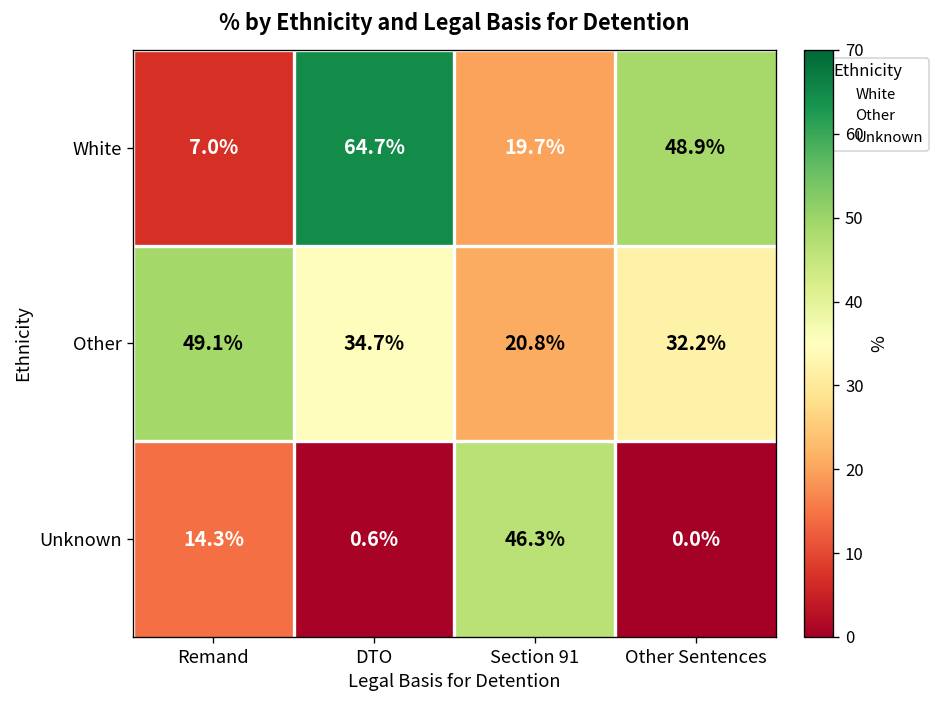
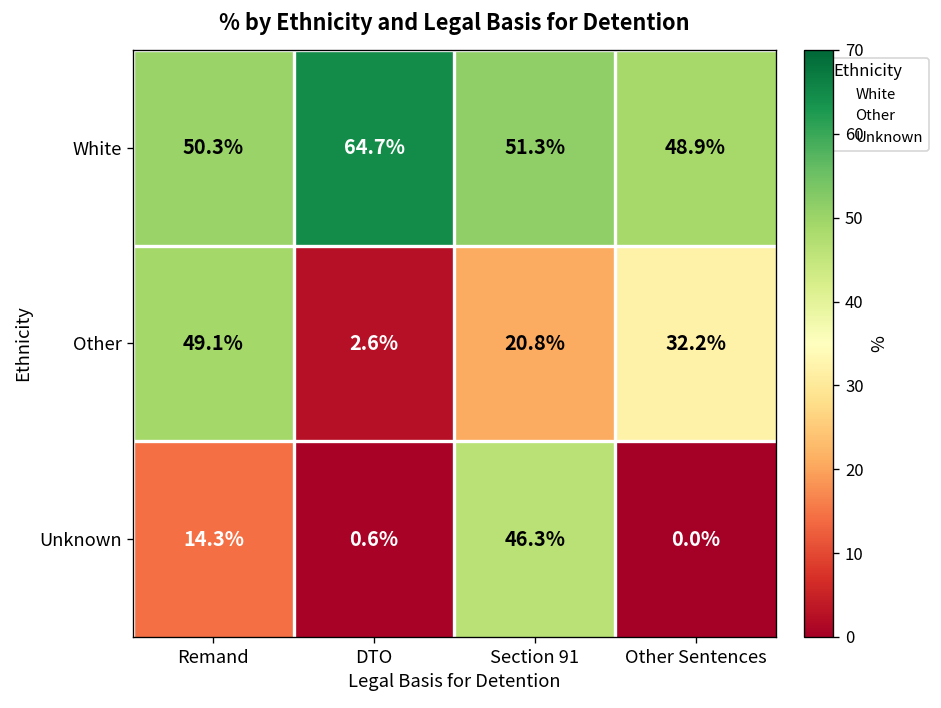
White, Remand: 7.0% -> 50.3%
White, Section 91: 19.7% -> 51.3%
Other, DTO: 34.7% -> 2.6%
